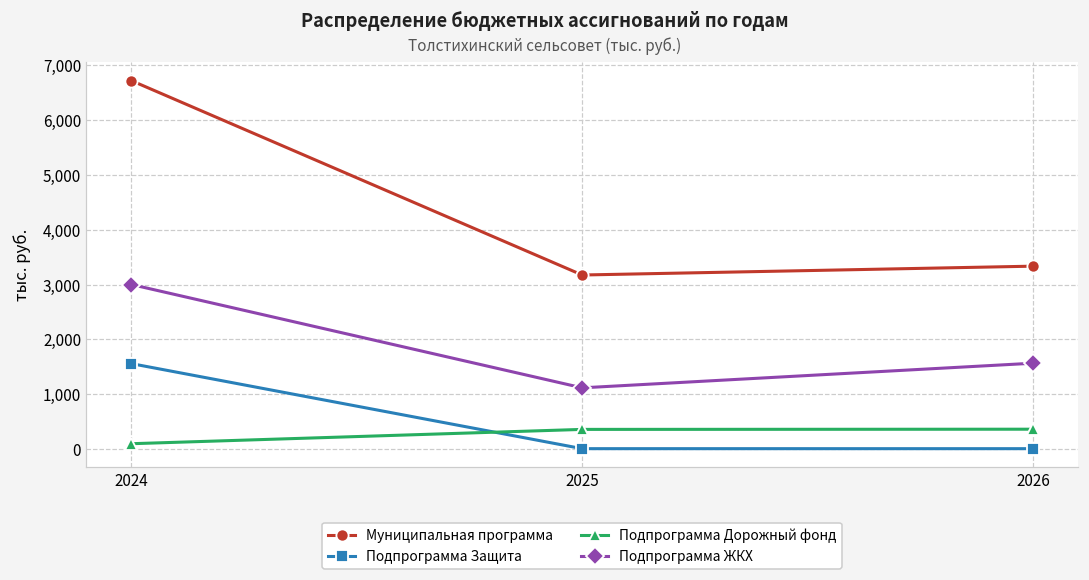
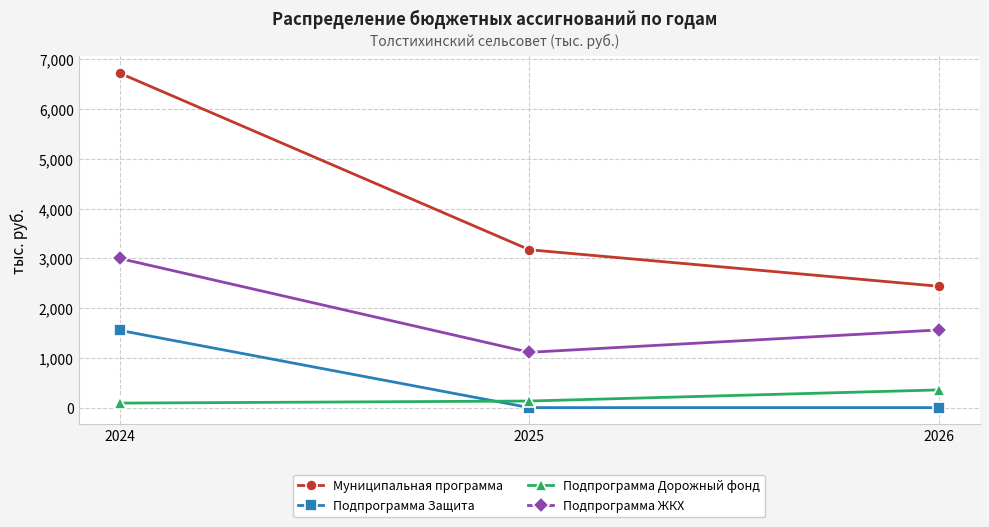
Подпрограмма Дорожный фонд, 2025: 400 -> 100
Муниципальная программа, 2026: 3,300 -> 2,400
